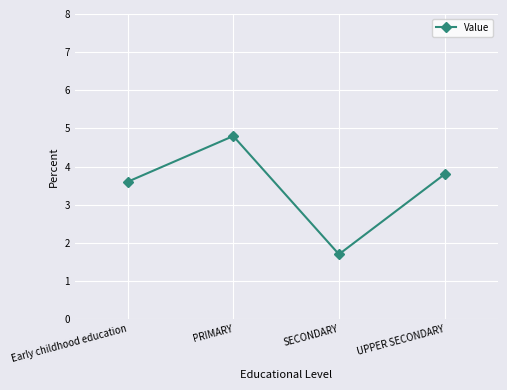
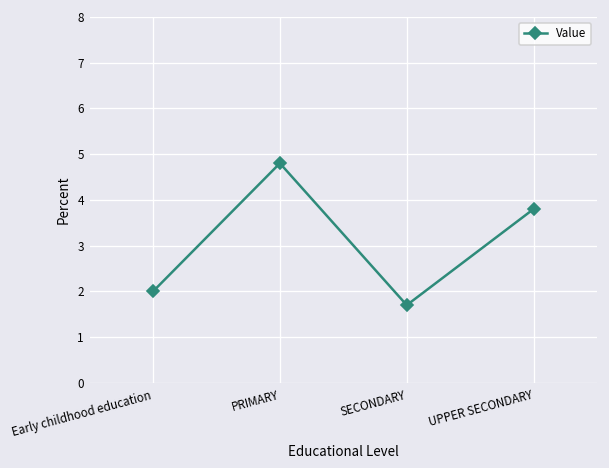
Early childhood education: 3.6 -> 2.0
